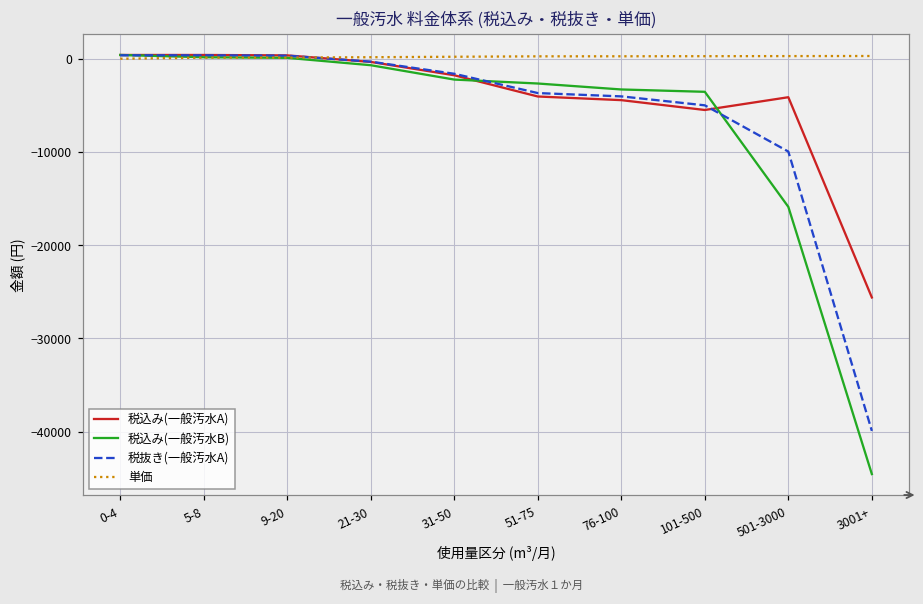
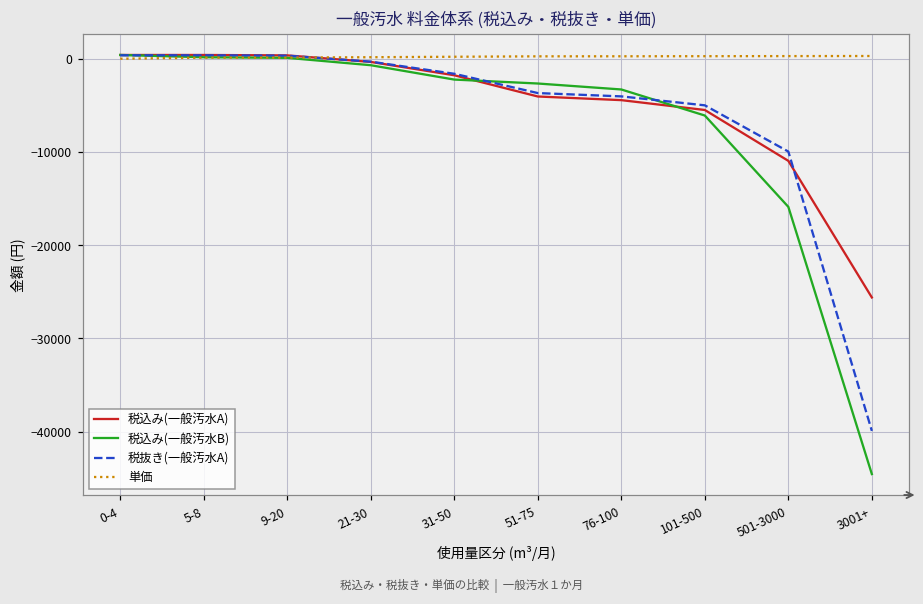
税込み(一般汚水B), 101-500: -4000 -> -6000
税込み(一般汚水A), 501-3000: -4000 -> -11000
